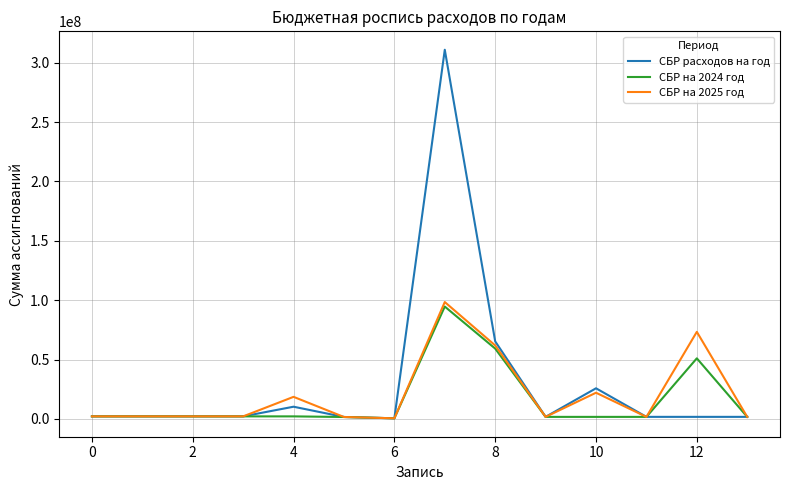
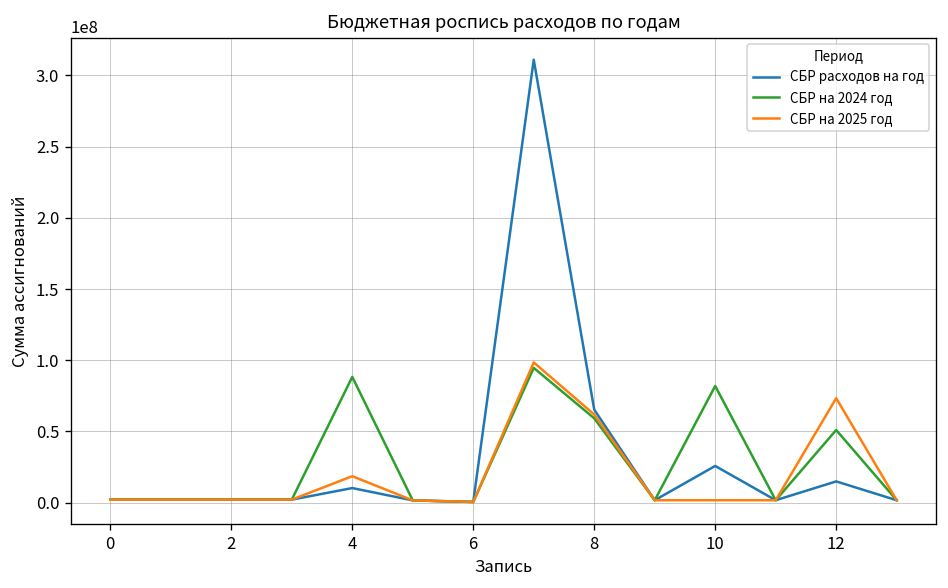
СБР на 2024 год, 4: 2000000 -> 88000000
СБР на 2024 год, 10: 2000000 -> 82000000
СБР на 2025 год, 10: 22000000 -> 2000000
СБР расходов на год, 12: 2000000 -> 15000000
